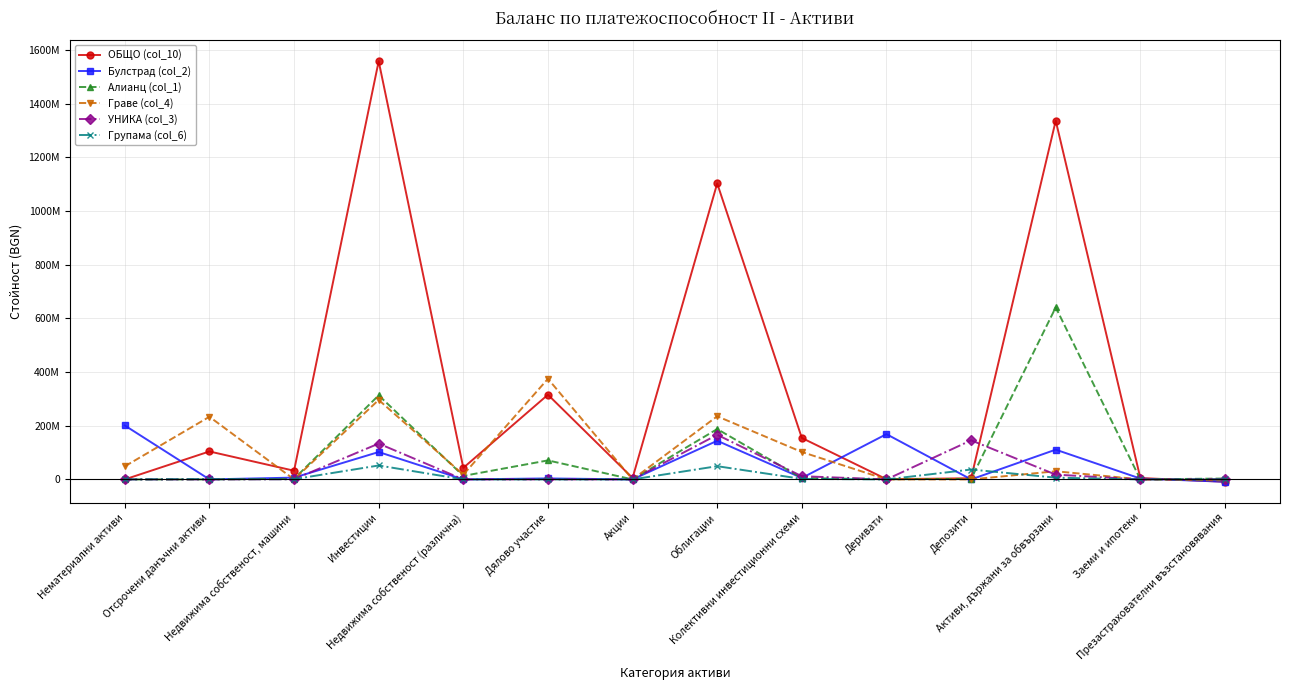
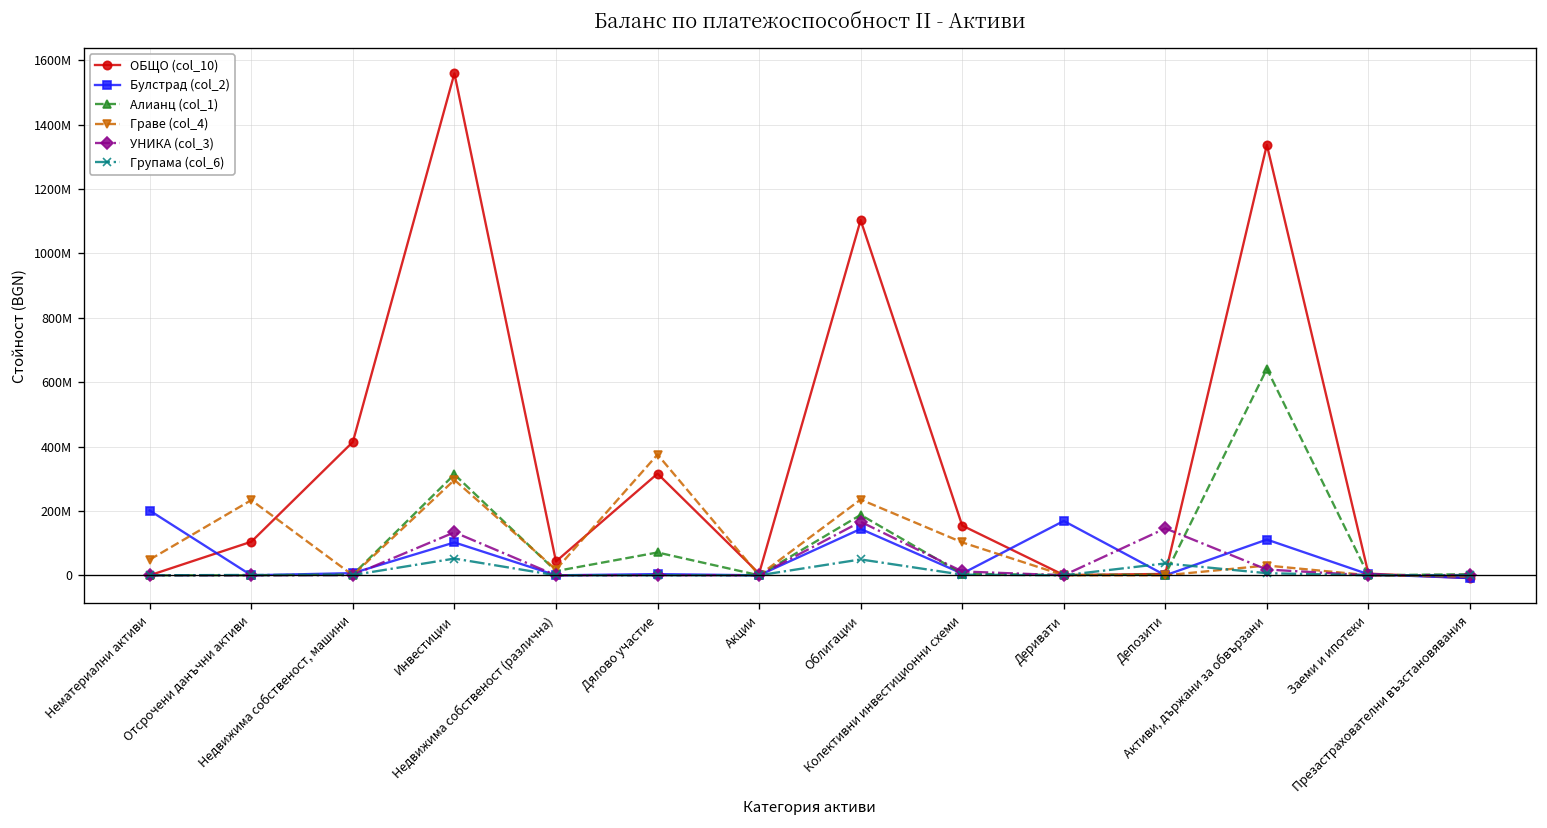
ОБЩО (col_10), Недвижима собственост, машини: 30000000 -> 410000000
